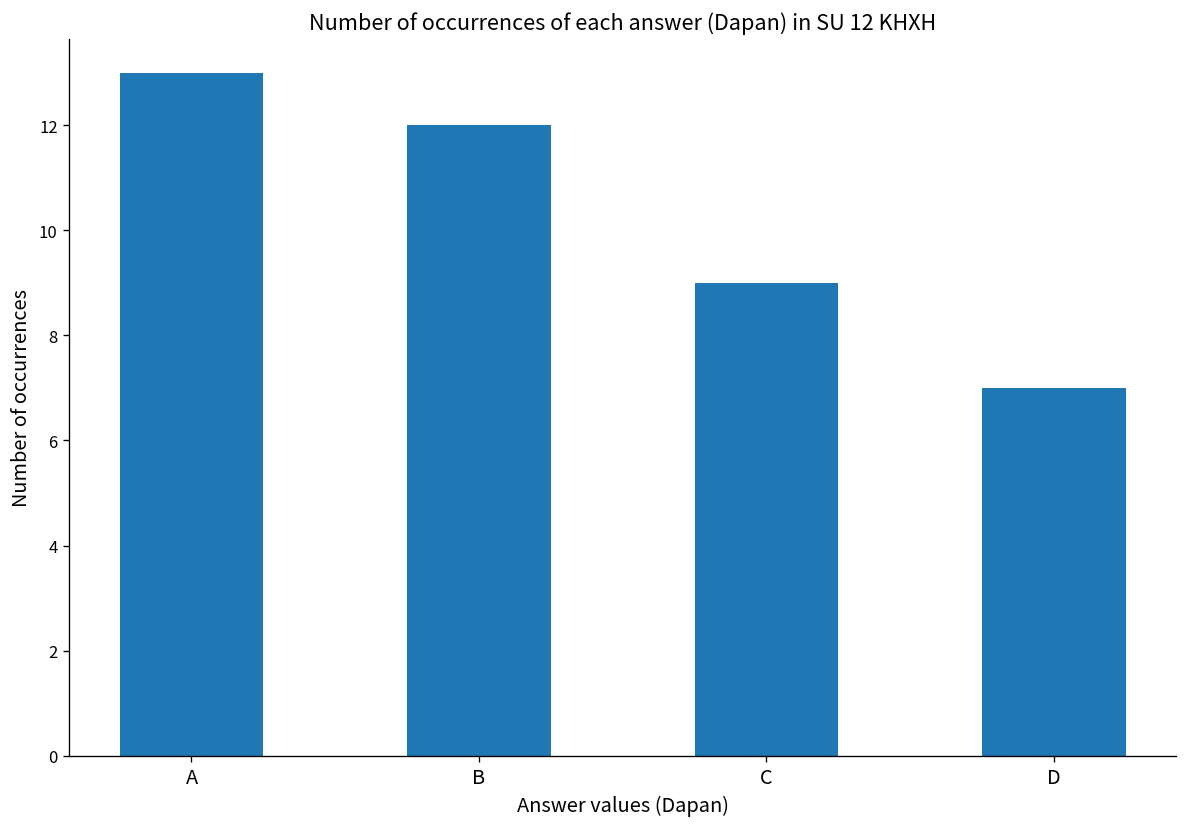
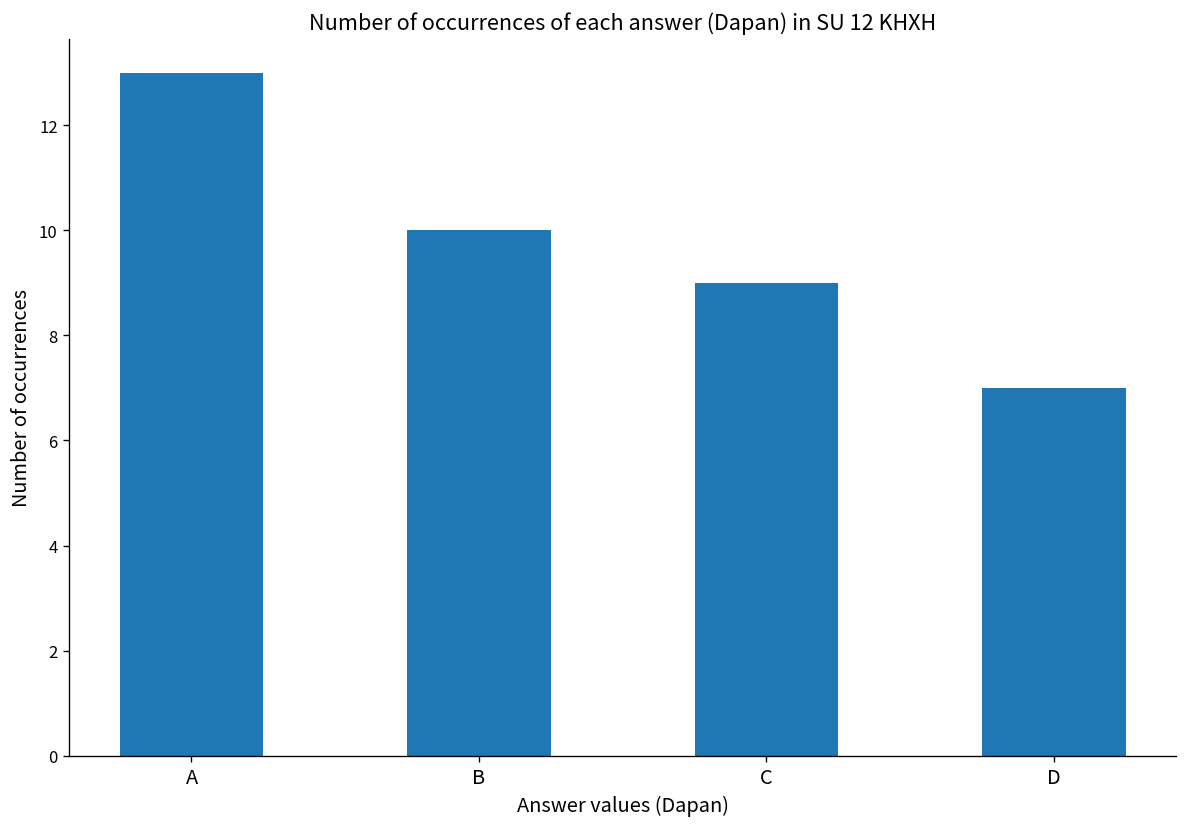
B: 12 -> 10
